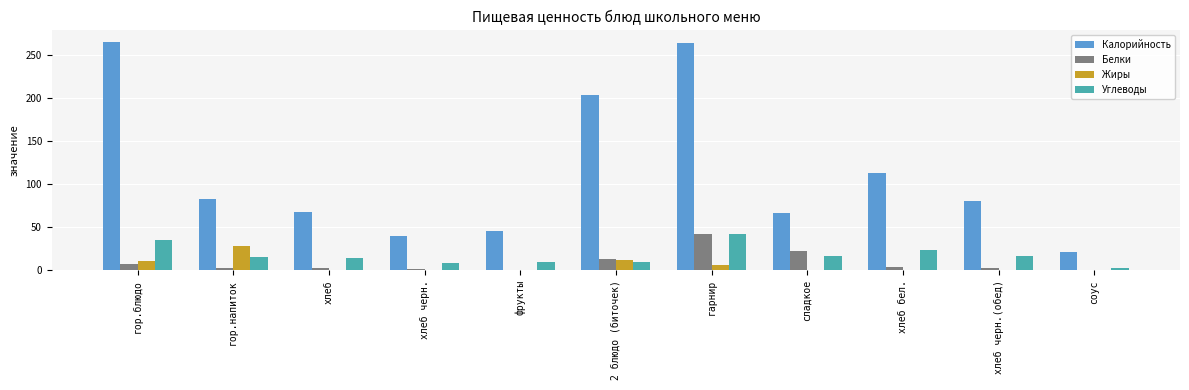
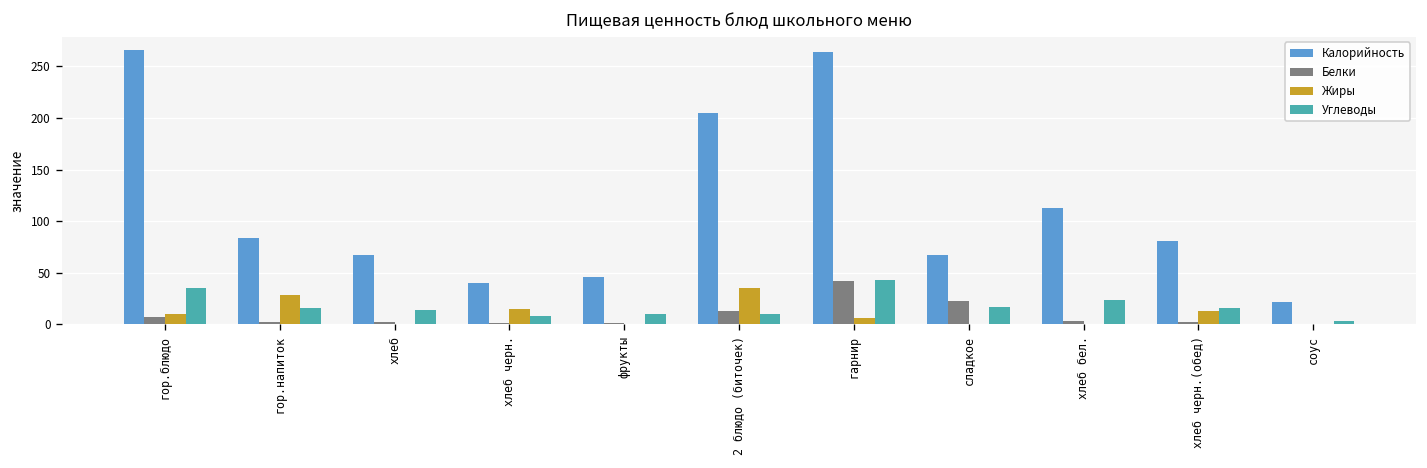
Жиры, хлеб черн.: 0 -> 20
Жиры, 2 блюдо (биточек): 10 -> 40
Жиры, хлеб черн.(обед): 0 -> 10
